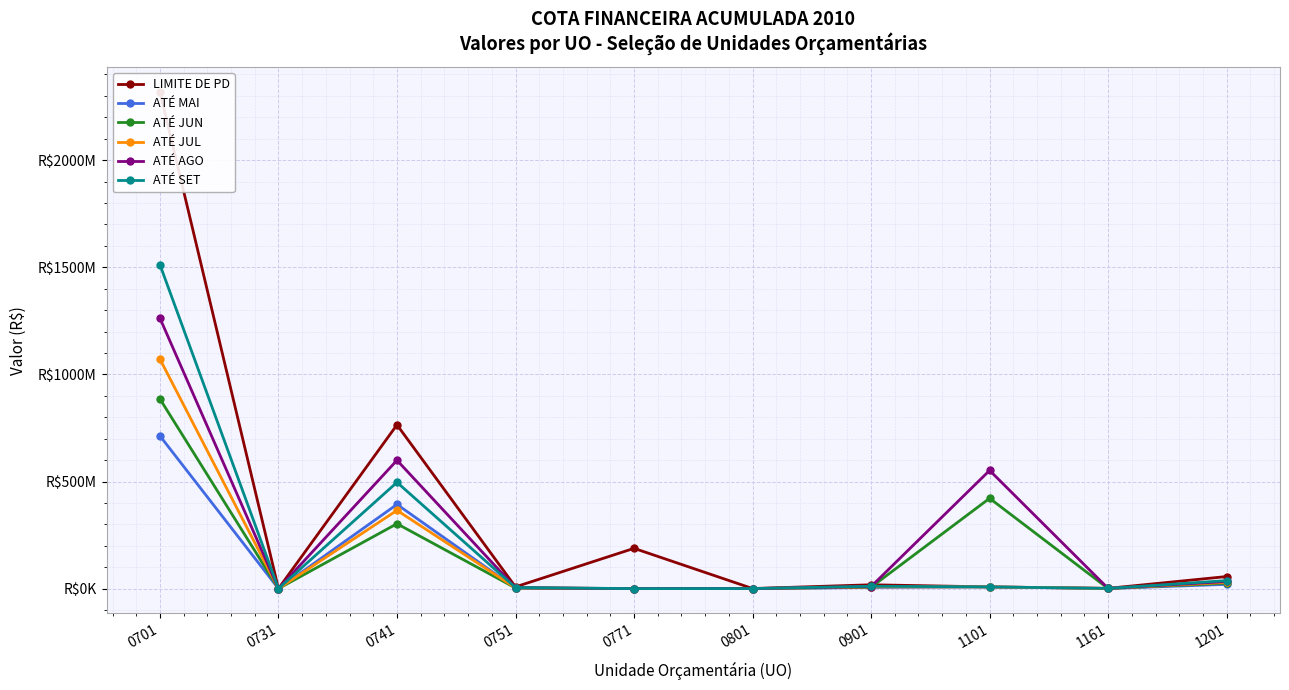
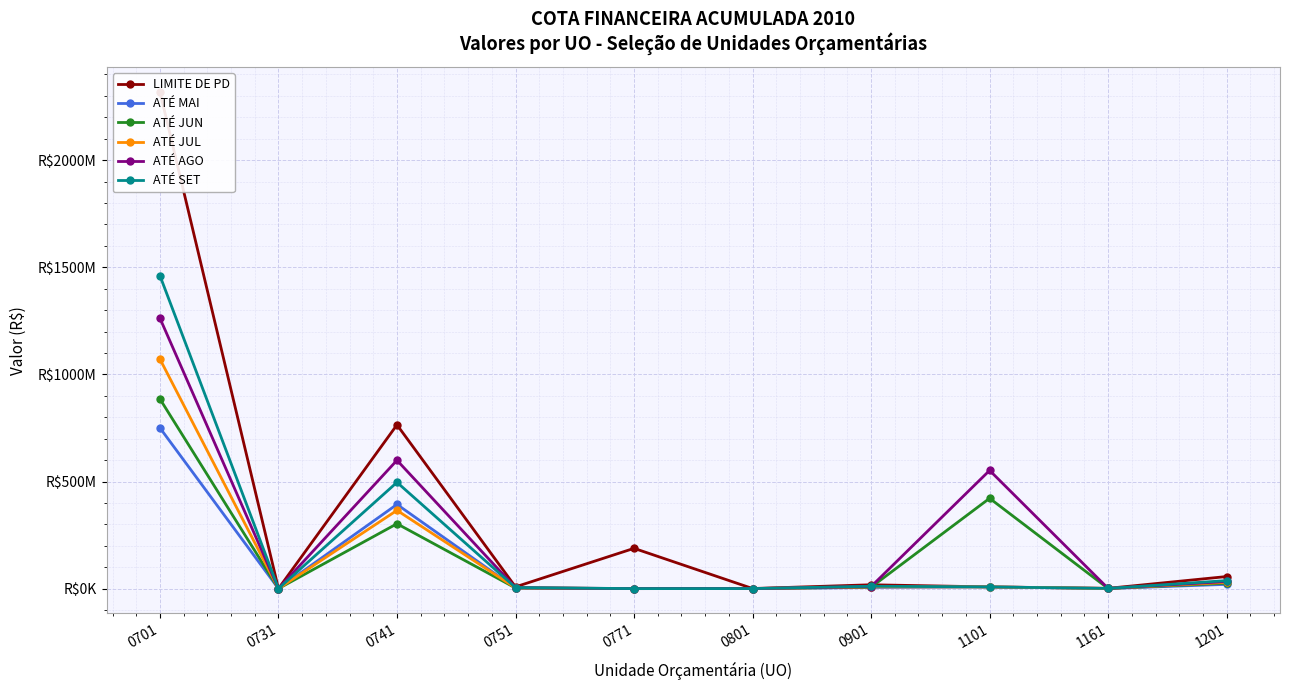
ATÉ MAI, 0701: R$710000000 -> R$750000000
ATÉ SET, 0701: R$1510000000 -> R$1460000000
